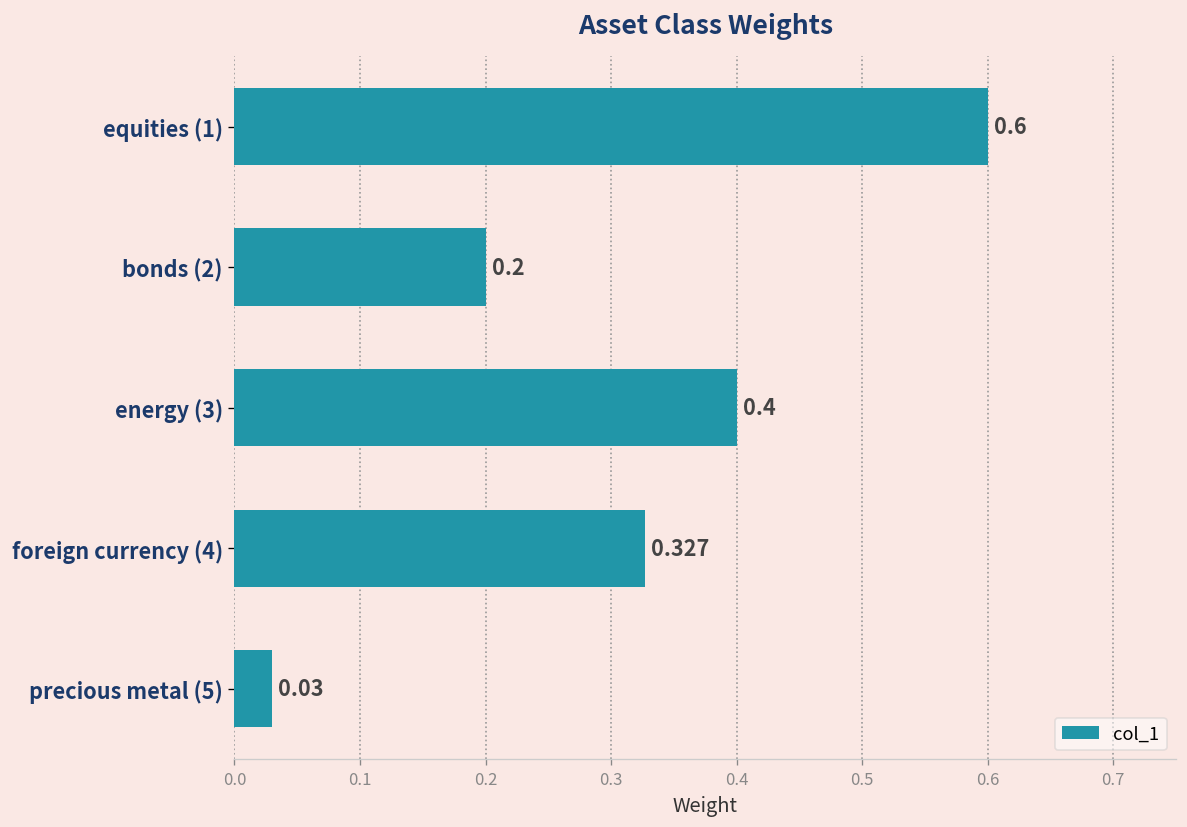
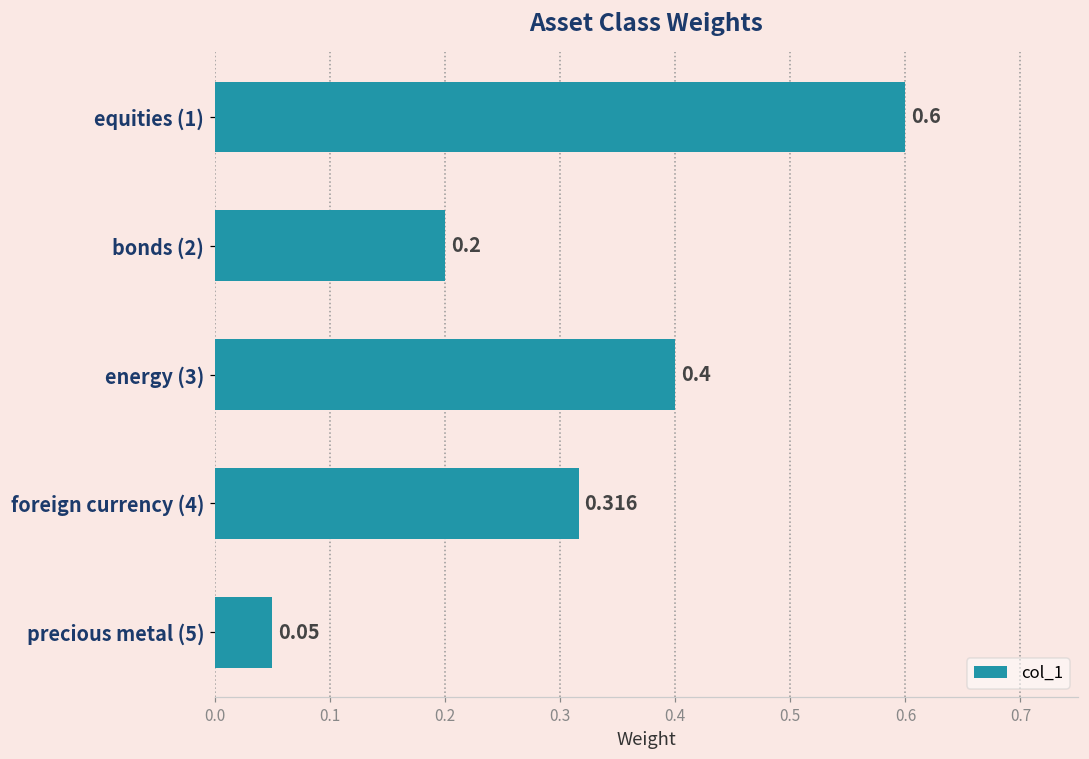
foreign currency (4): 0.327 -> 0.316
precious metal (5): 0.03 -> 0.05
